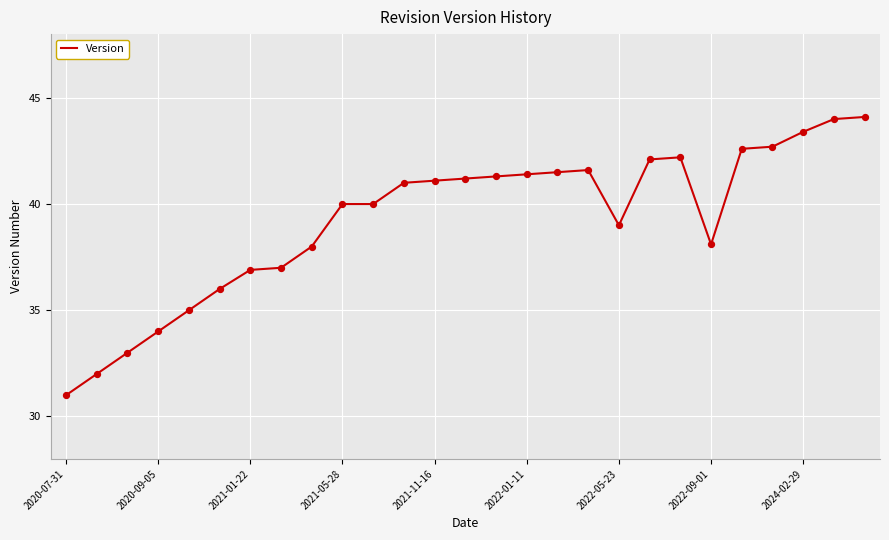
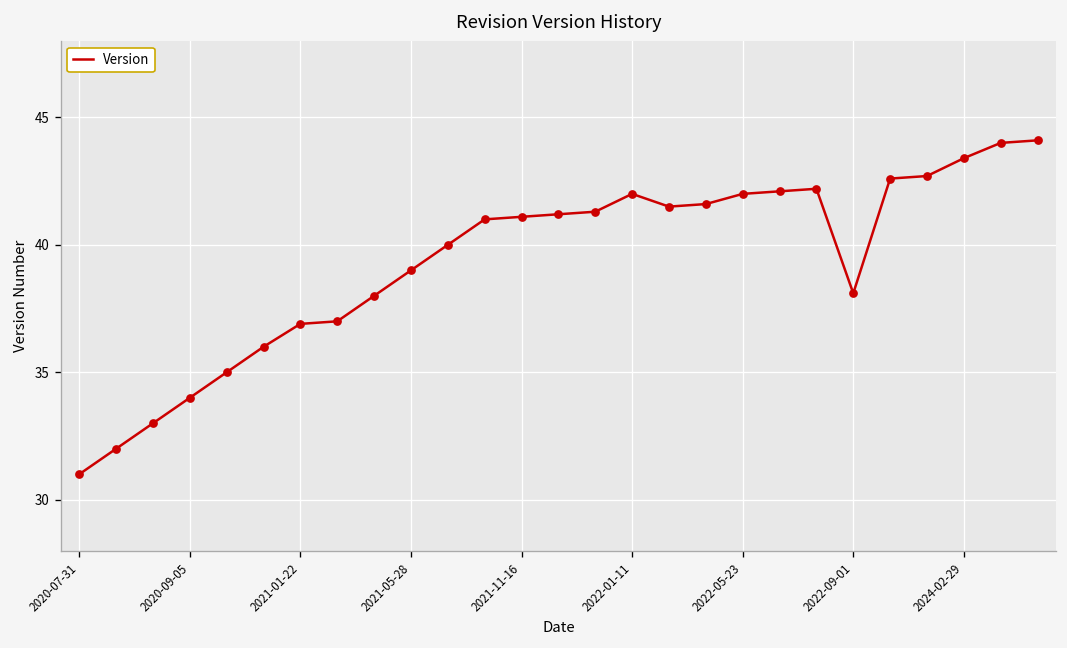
2021-05-28: 40 -> 39
2022-01-11: 41.4 -> 42.0
2022-05-23: 39 -> 42
